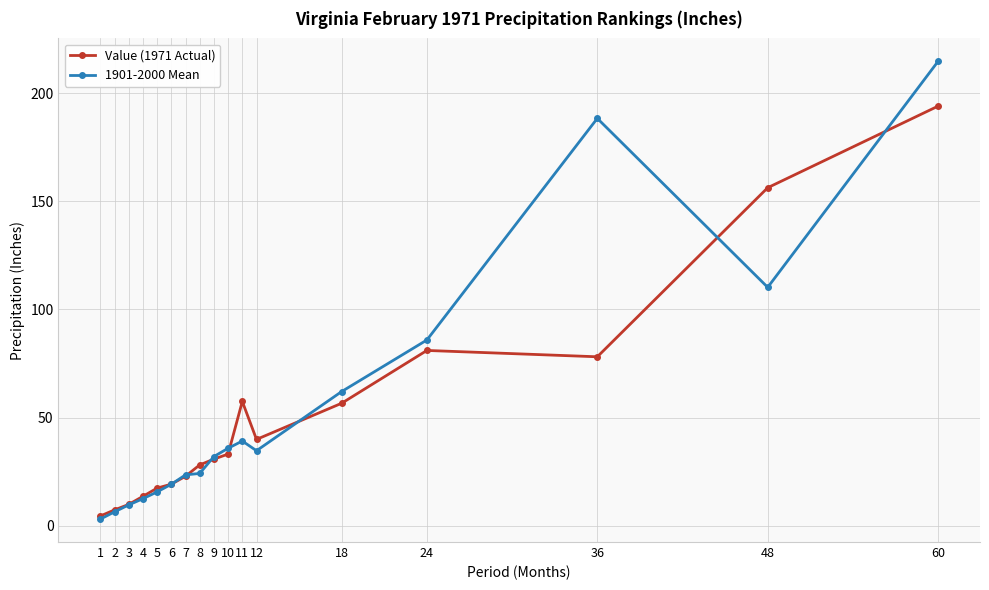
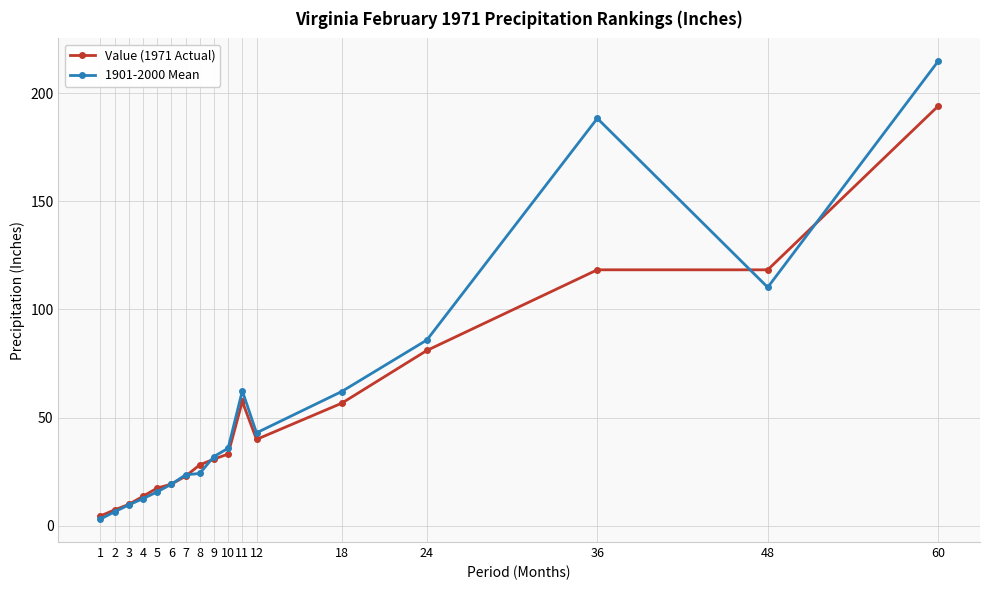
1901-2000 Mean, 11: 39 -> 62
1901-2000 Mean, 12: 35 -> 43
Value (1971 Actual), 36: 78 -> 118
Value (1971 Actual), 48: 156 -> 118
